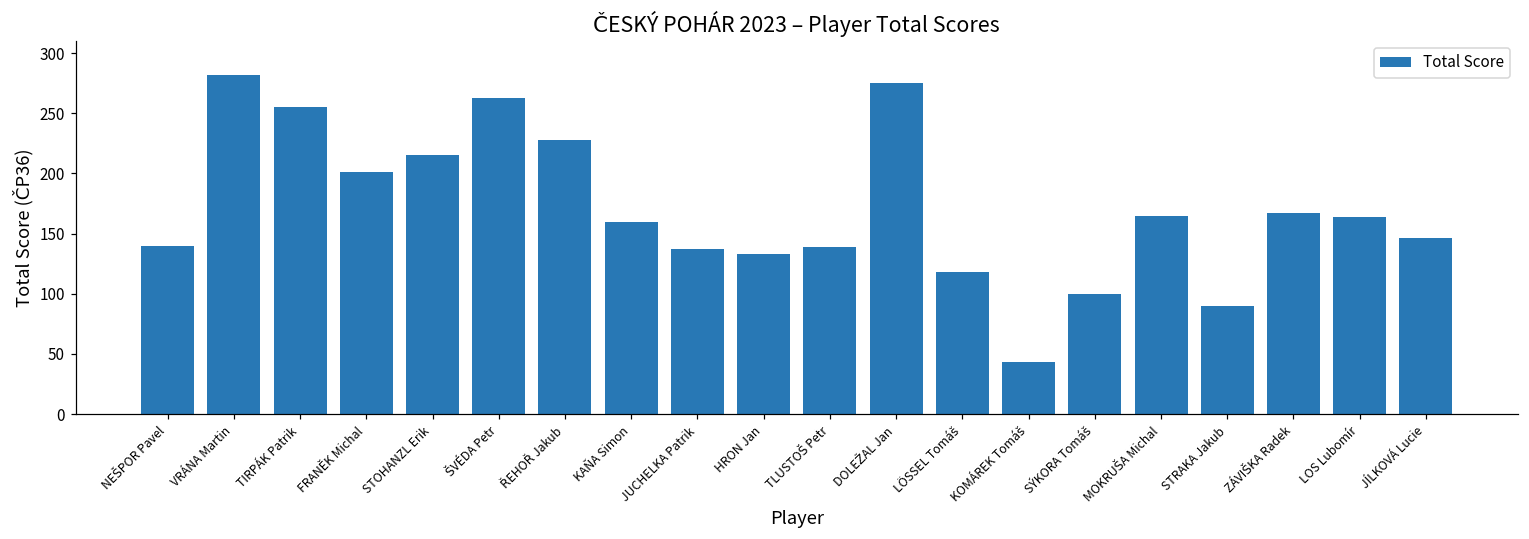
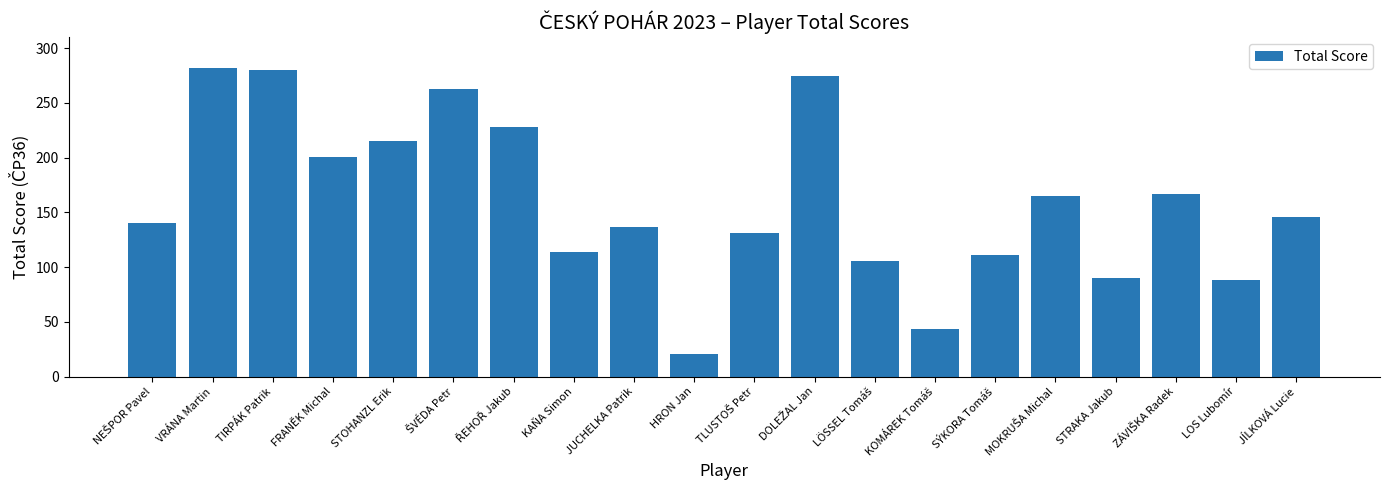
TIRPÁK Patrik: 255 -> 280
KAŇA Simon: 160 -> 114
HRON Jan: 133 -> 21
TLUSTOŠ Petr: 139 -> 131
LÖSSEL Tomáš: 118 -> 106
SÝKORA Tomáš: 100 -> 111
LOS Lubomír: 164 -> 88
